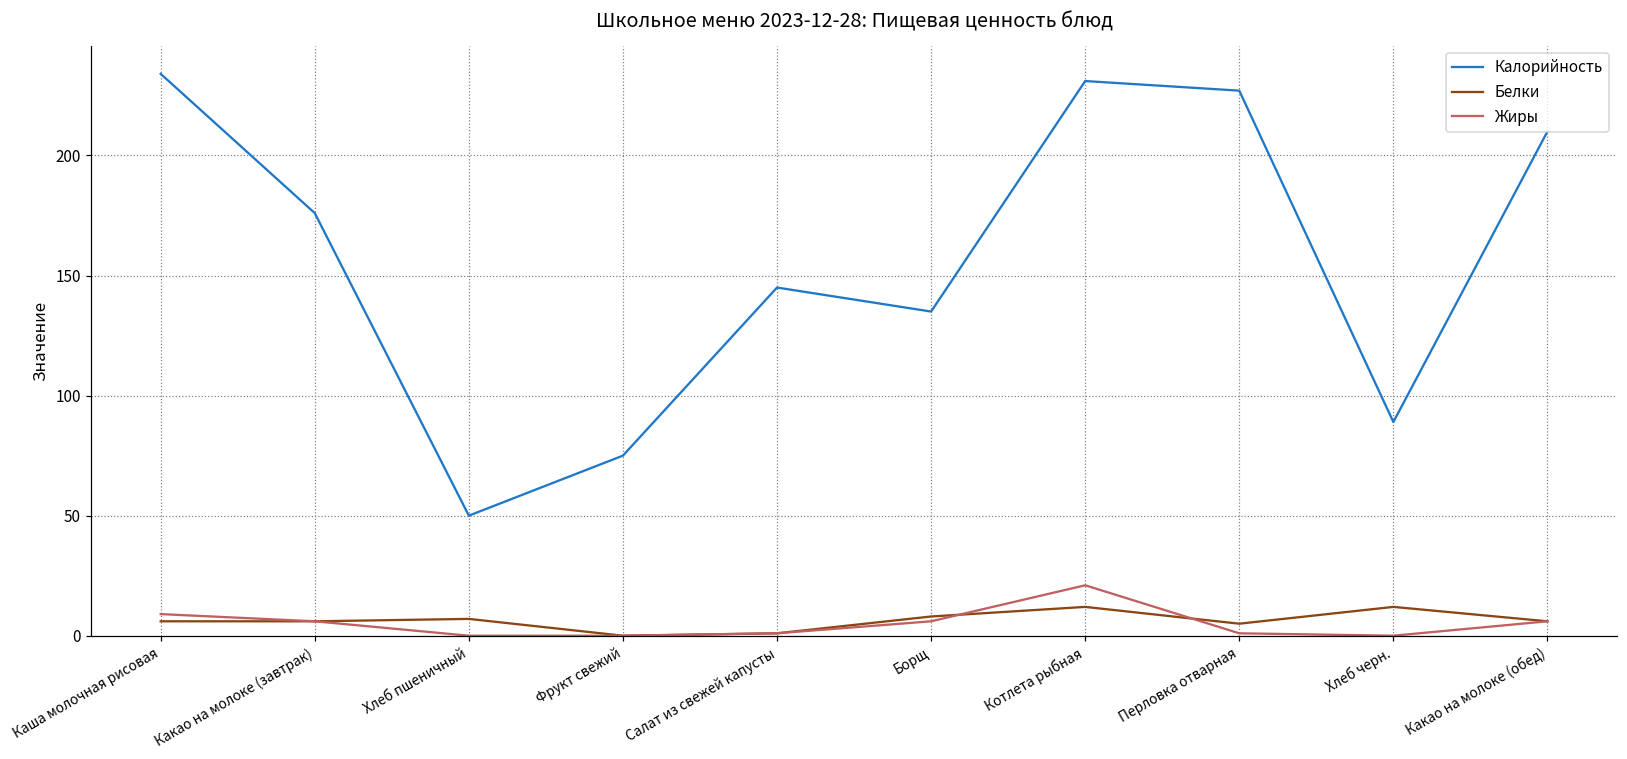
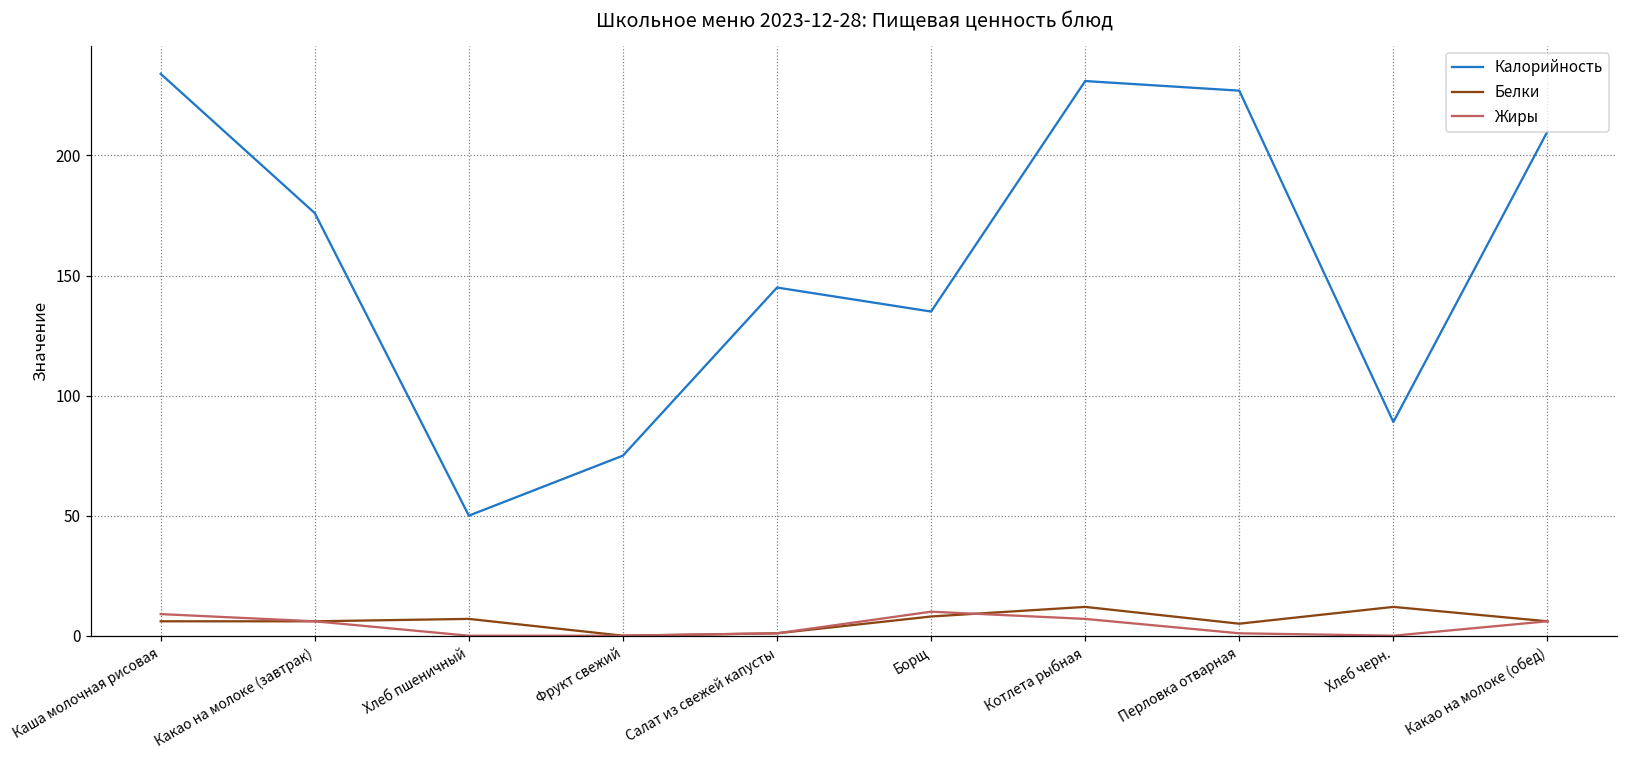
Жиры, Борщ: 6 -> 10
Жиры, Котлета рыбная: 21 -> 7
